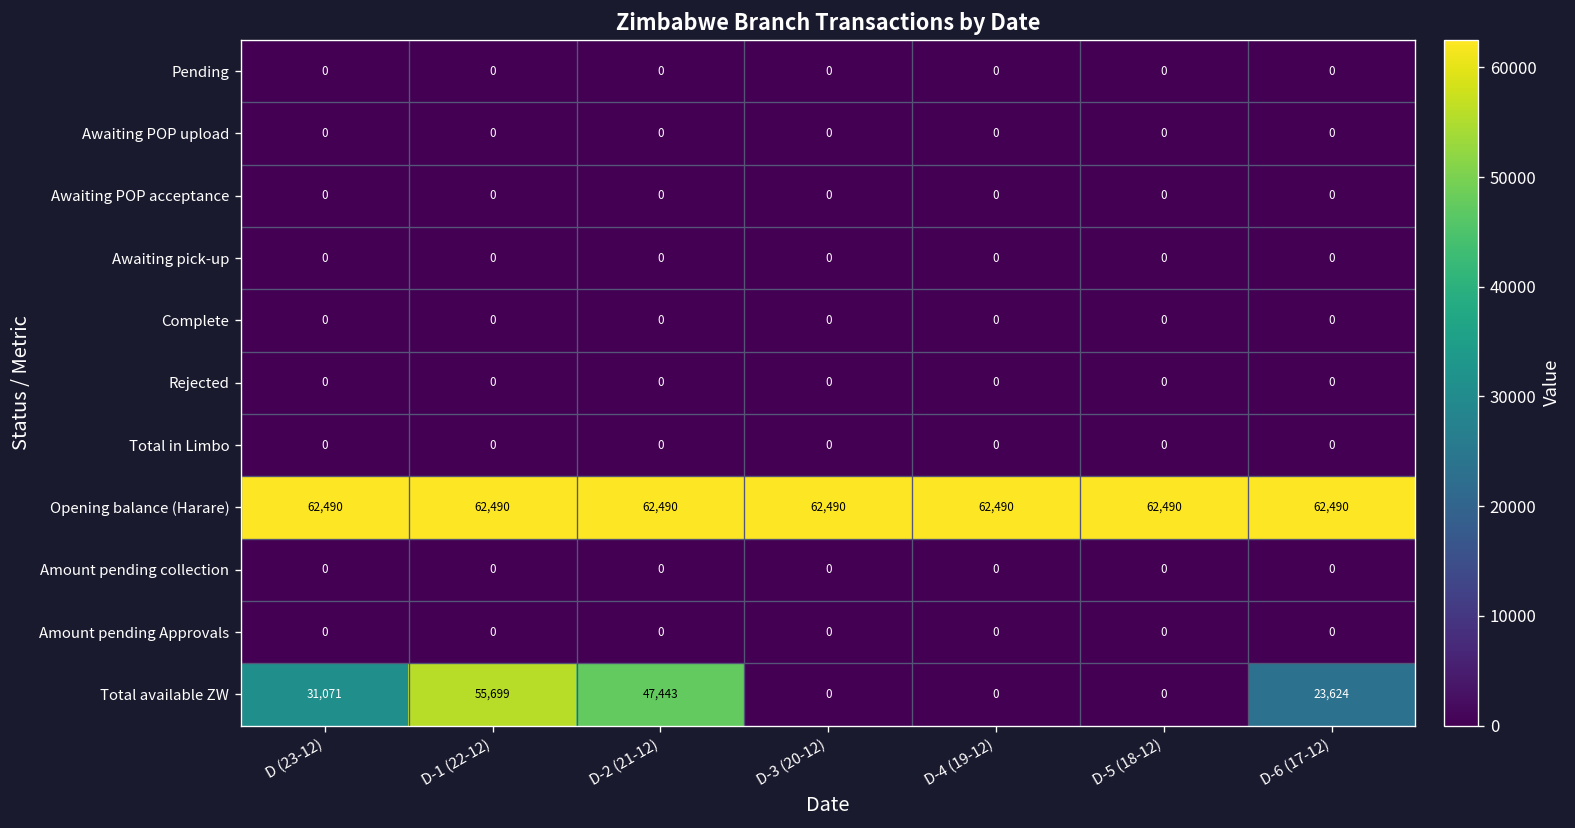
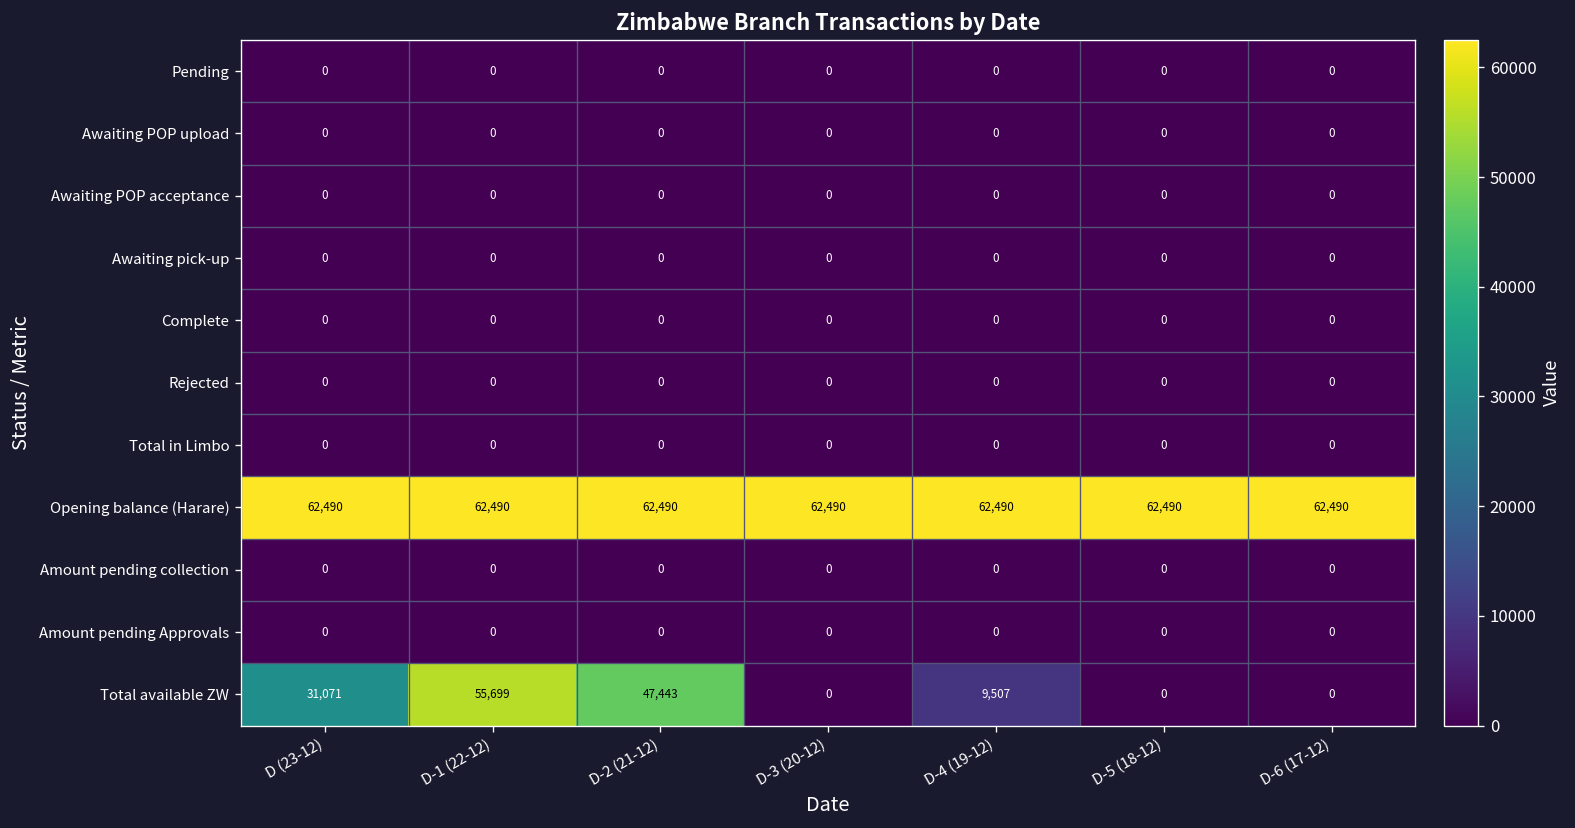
Total available ZW, D-4 (19-12): 0 -> 9,507
Total available ZW, D-6 (17-12): 23,624 -> 0
